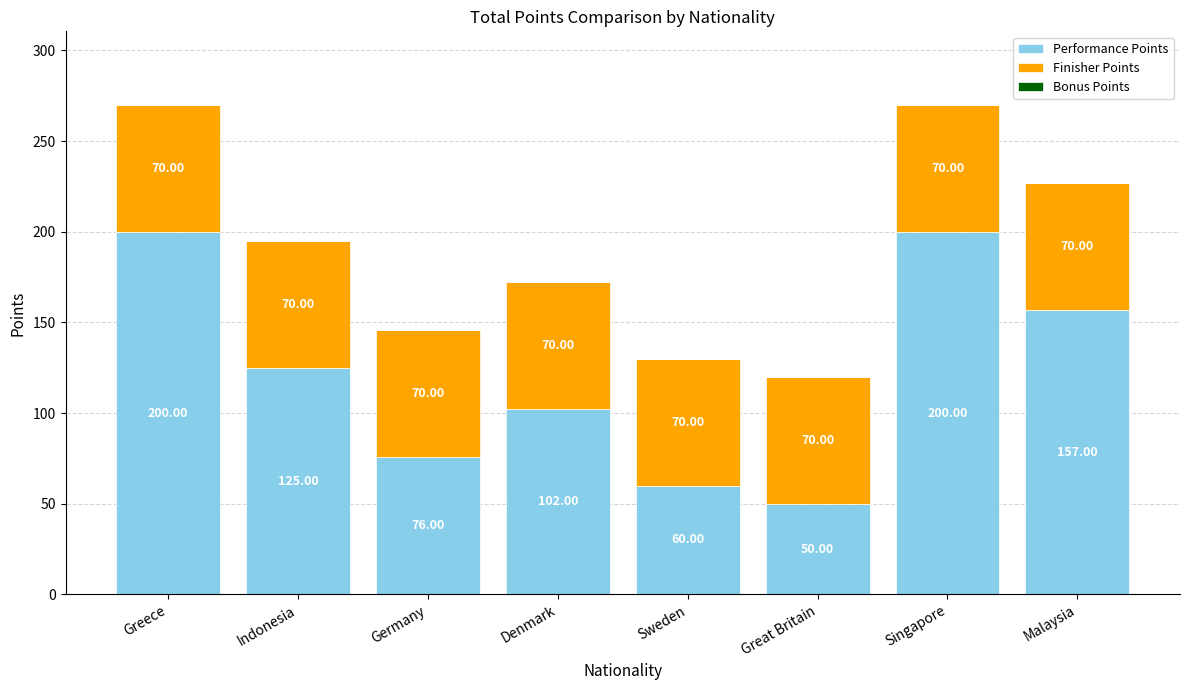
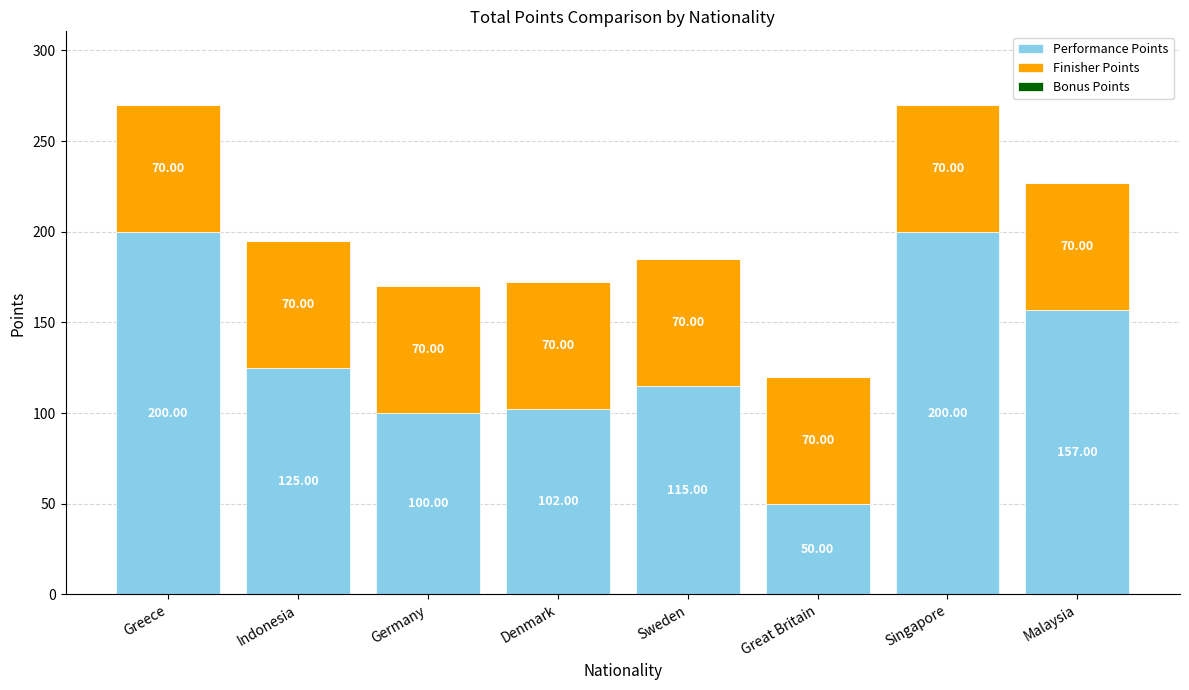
Performance Points, Germany: 76.00 -> 100.00
Performance Points, Sweden: 60.00 -> 115.00
